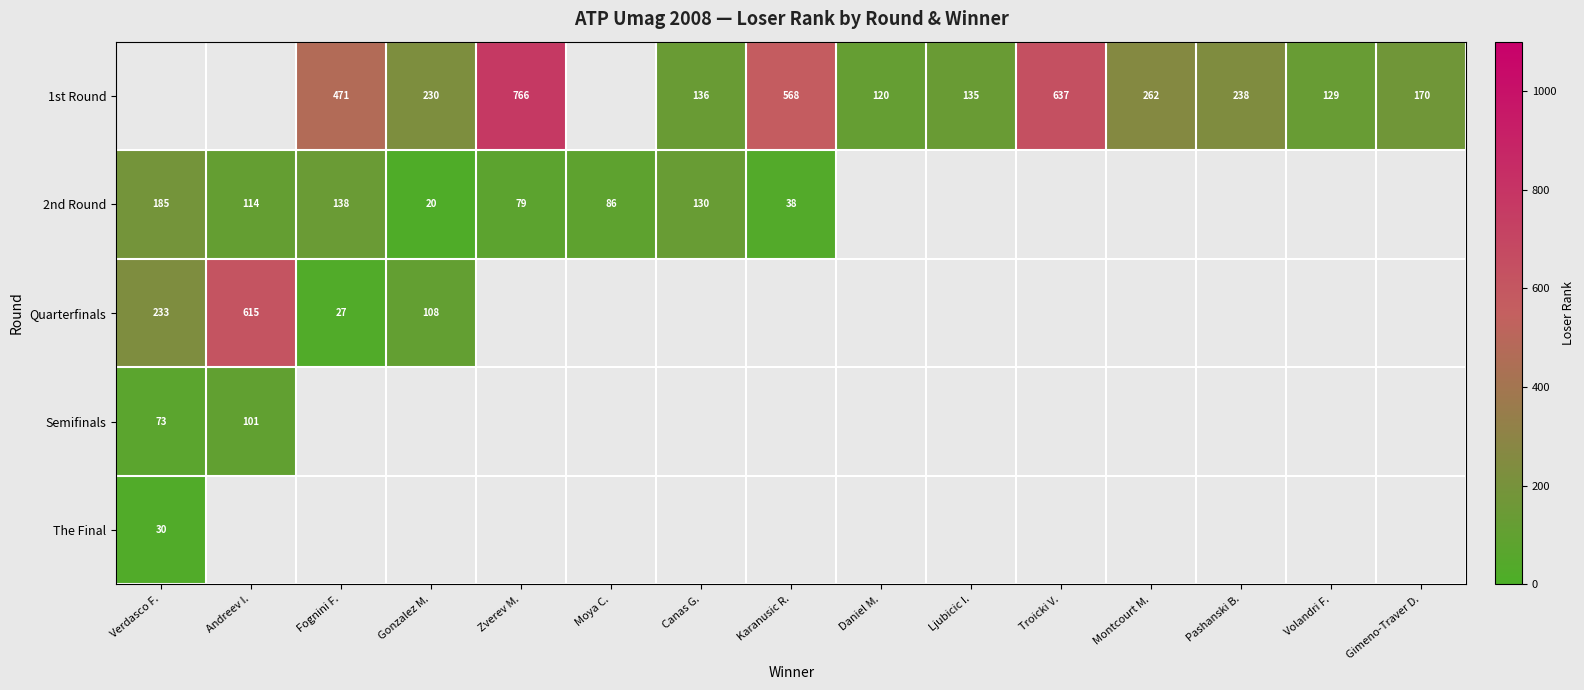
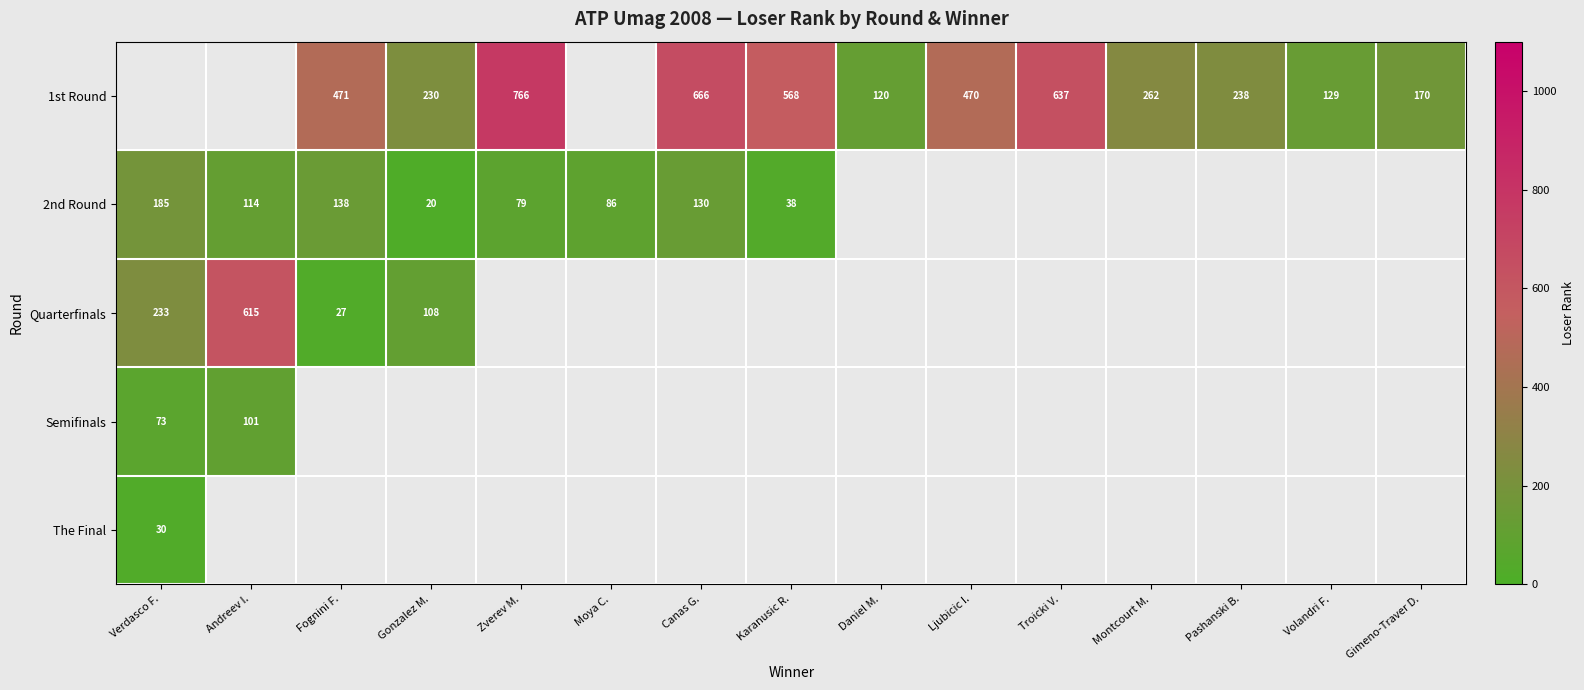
1st Round, Canas G.: 136 -> 666
1st Round, Ljubicic I.: 135 -> 470
